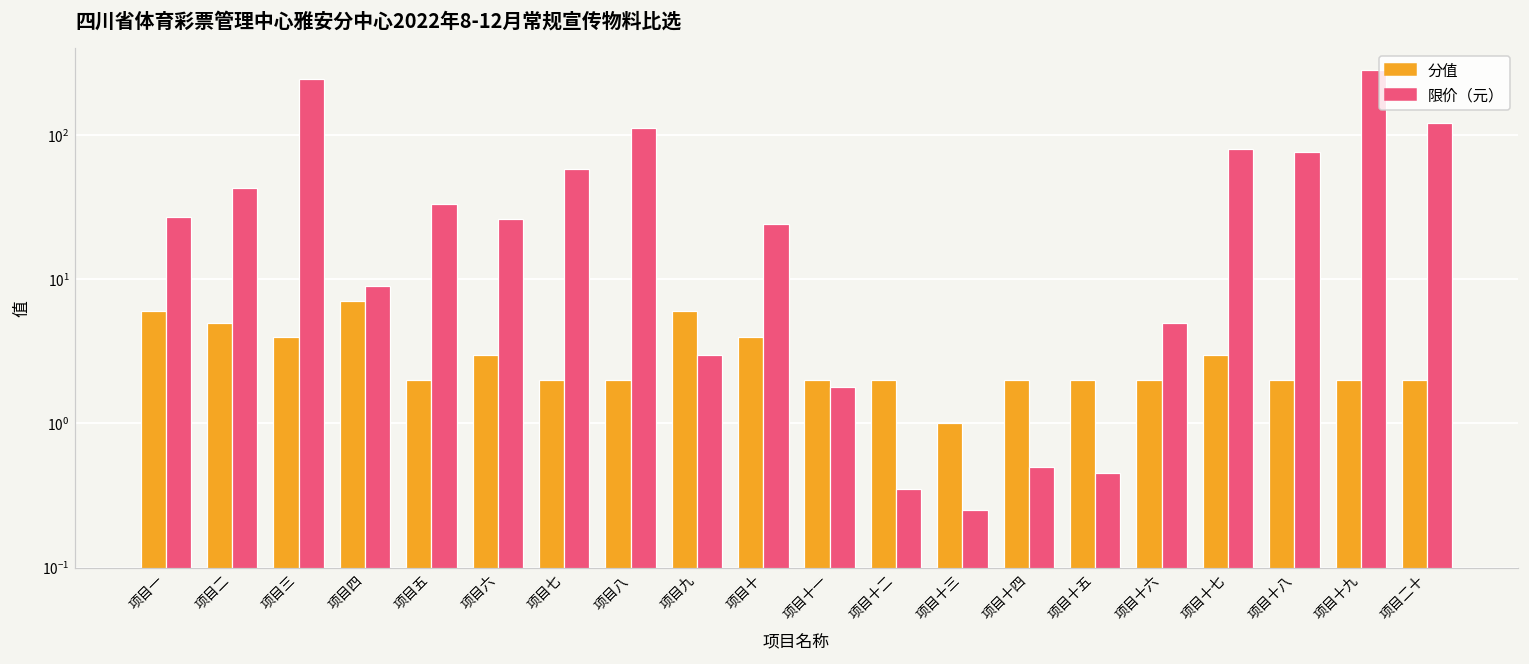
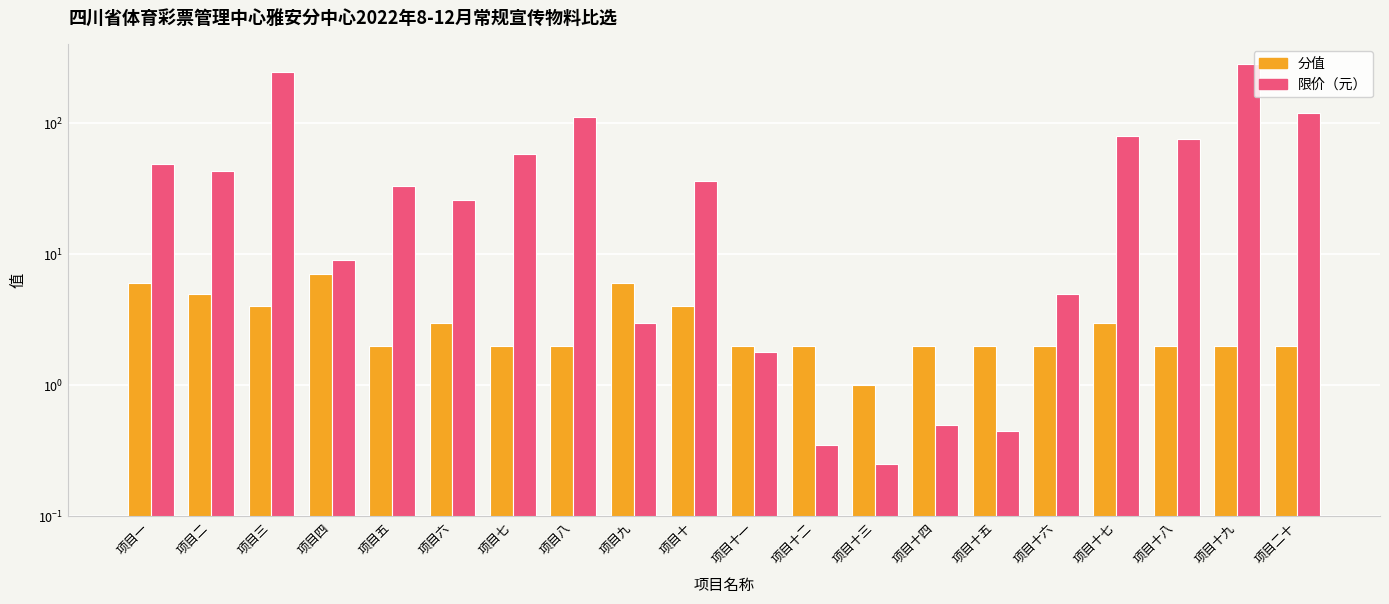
限价（元）, 项目一: 27 -> 49
限价（元）, 项目十: 24 -> 36
